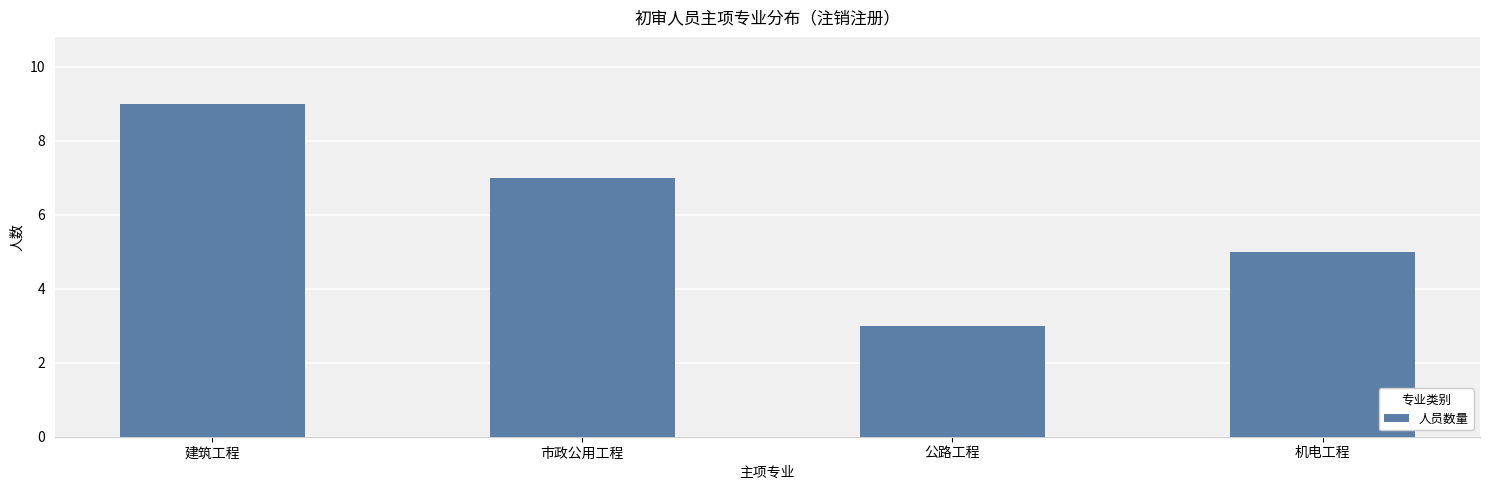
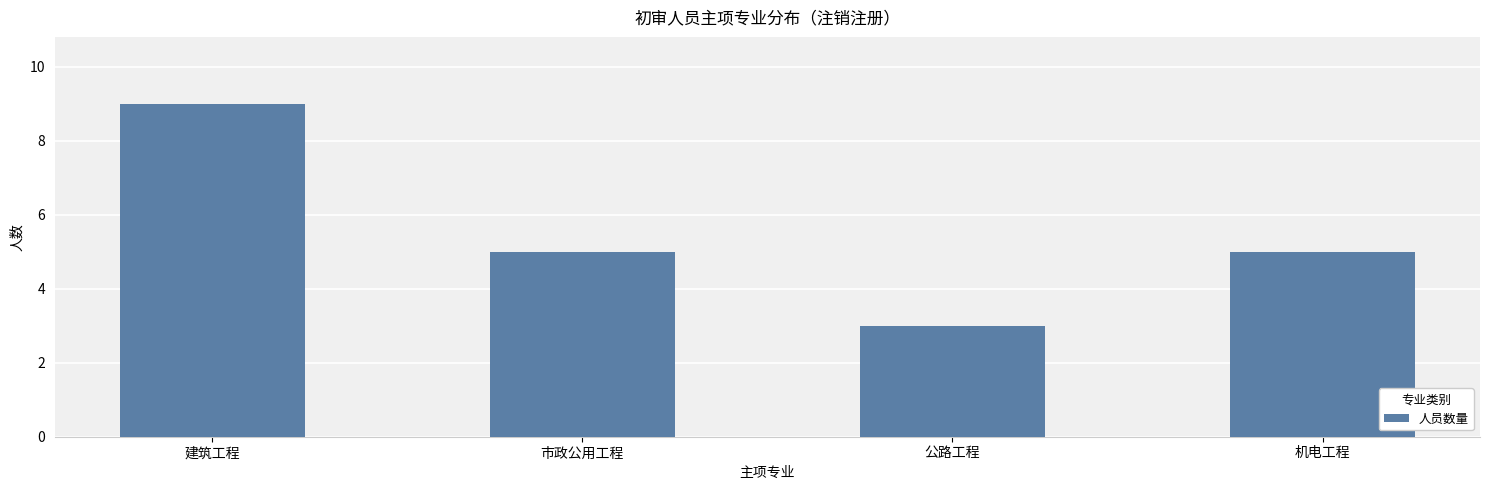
市政公用工程: 7 -> 5
